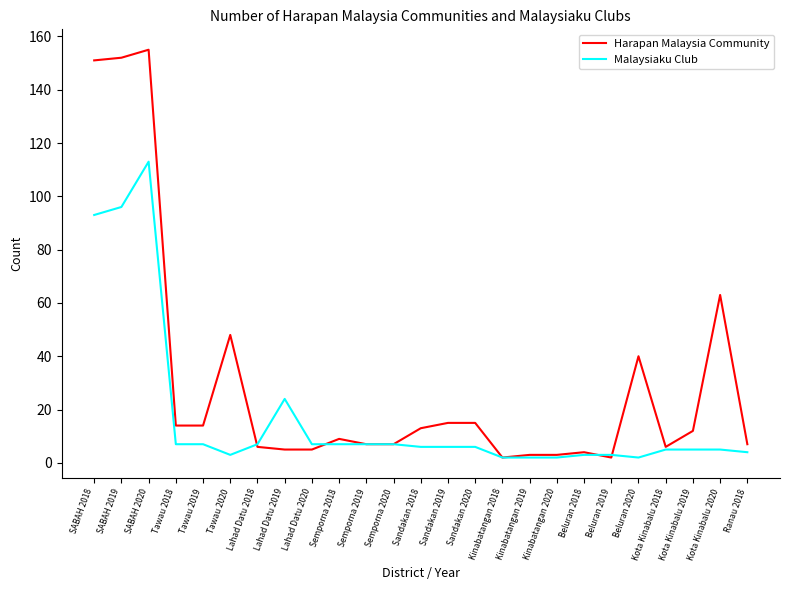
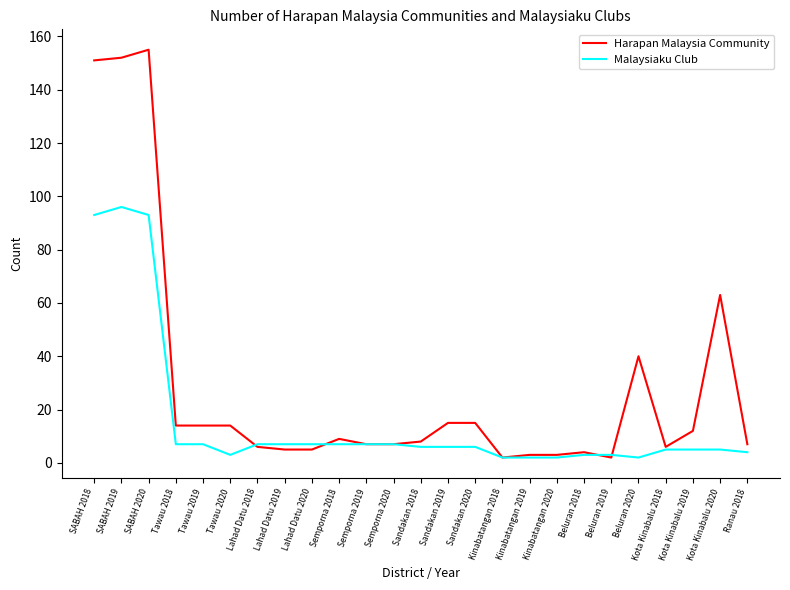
Malaysiaku Club, SABAH 2020: 113 -> 93
Harapan Malaysia Community, Tawau 2020: 48 -> 14
Malaysiaku Club, Lahad Datu 2019: 24 -> 7
Harapan Malaysia Community, Sandakan 2018: 13 -> 8
